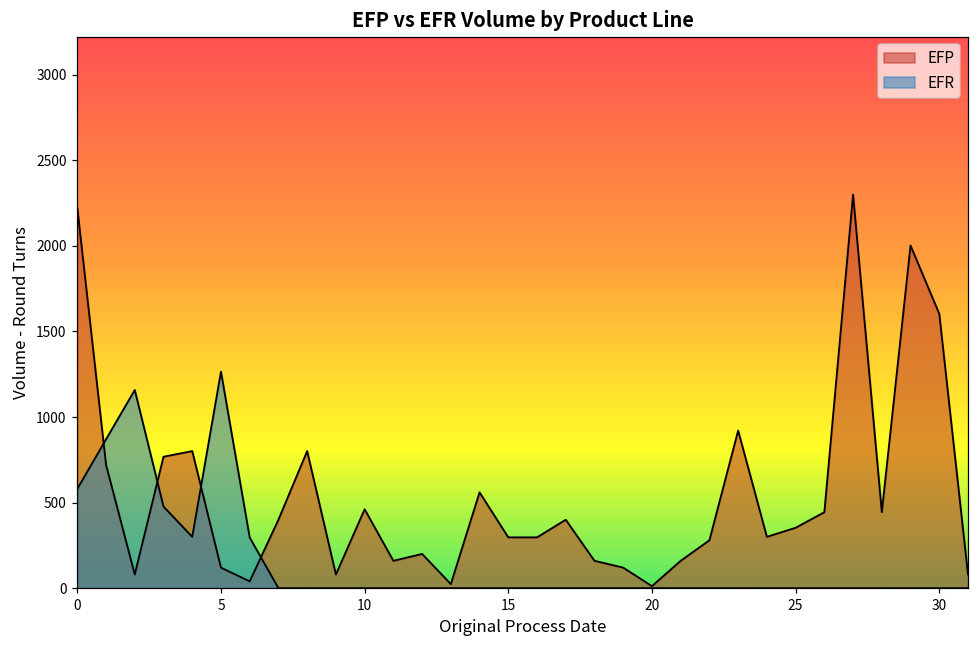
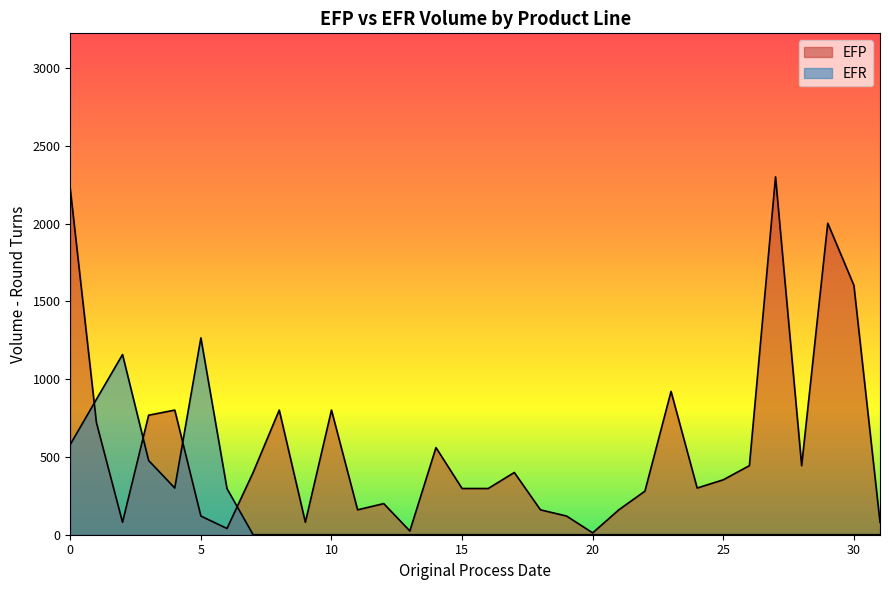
EFP, 10: 460 -> 800
